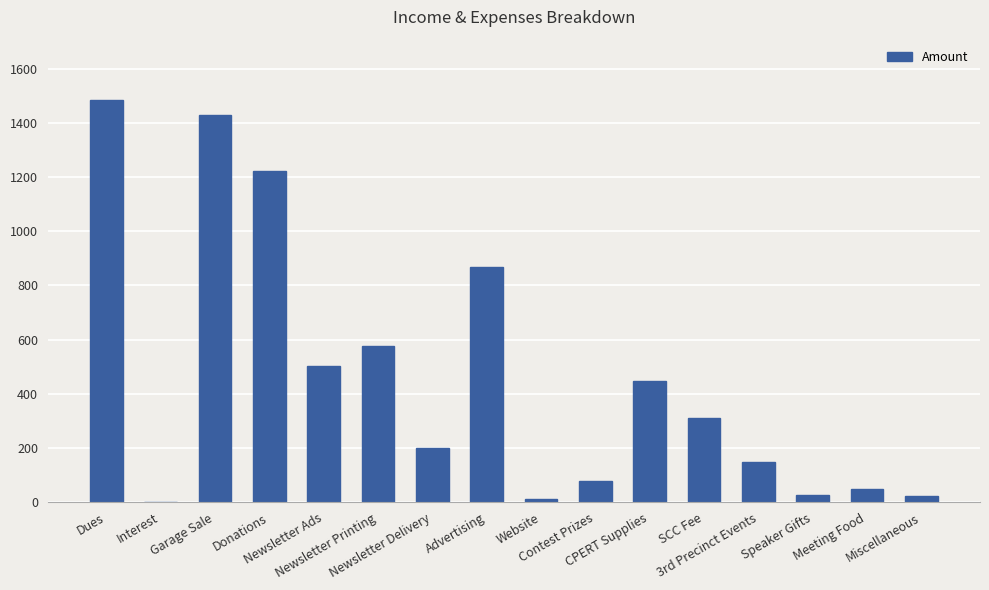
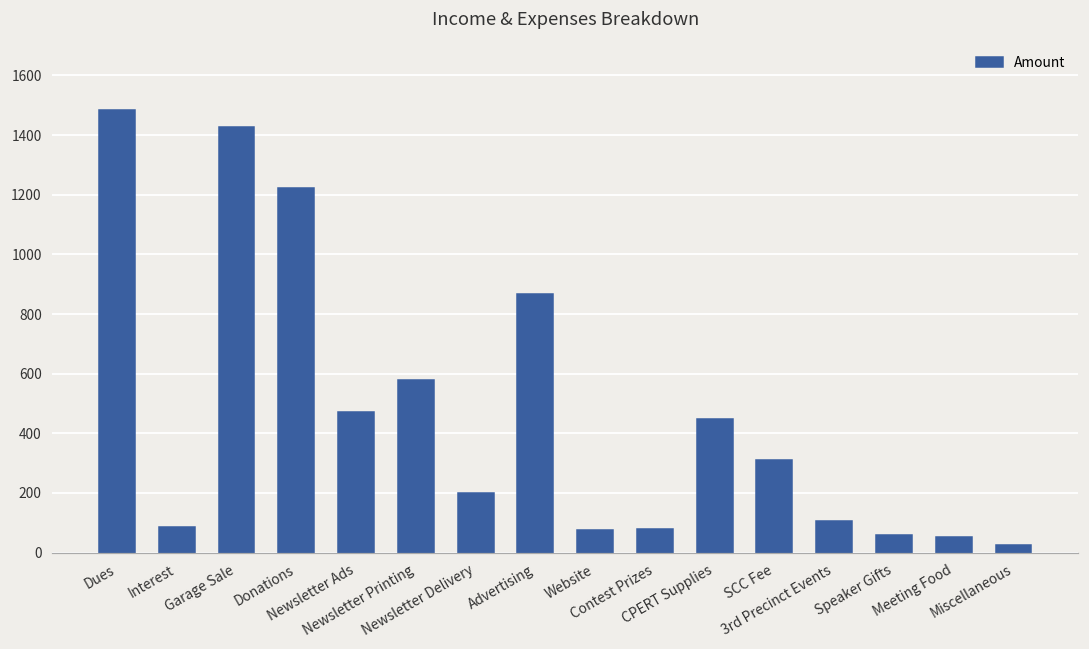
Interest: 0 -> 90
Newsletter Ads: 500 -> 470
Website: 10 -> 70
3rd Precinct Events: 150 -> 110
Speaker Gifts: 30 -> 60
